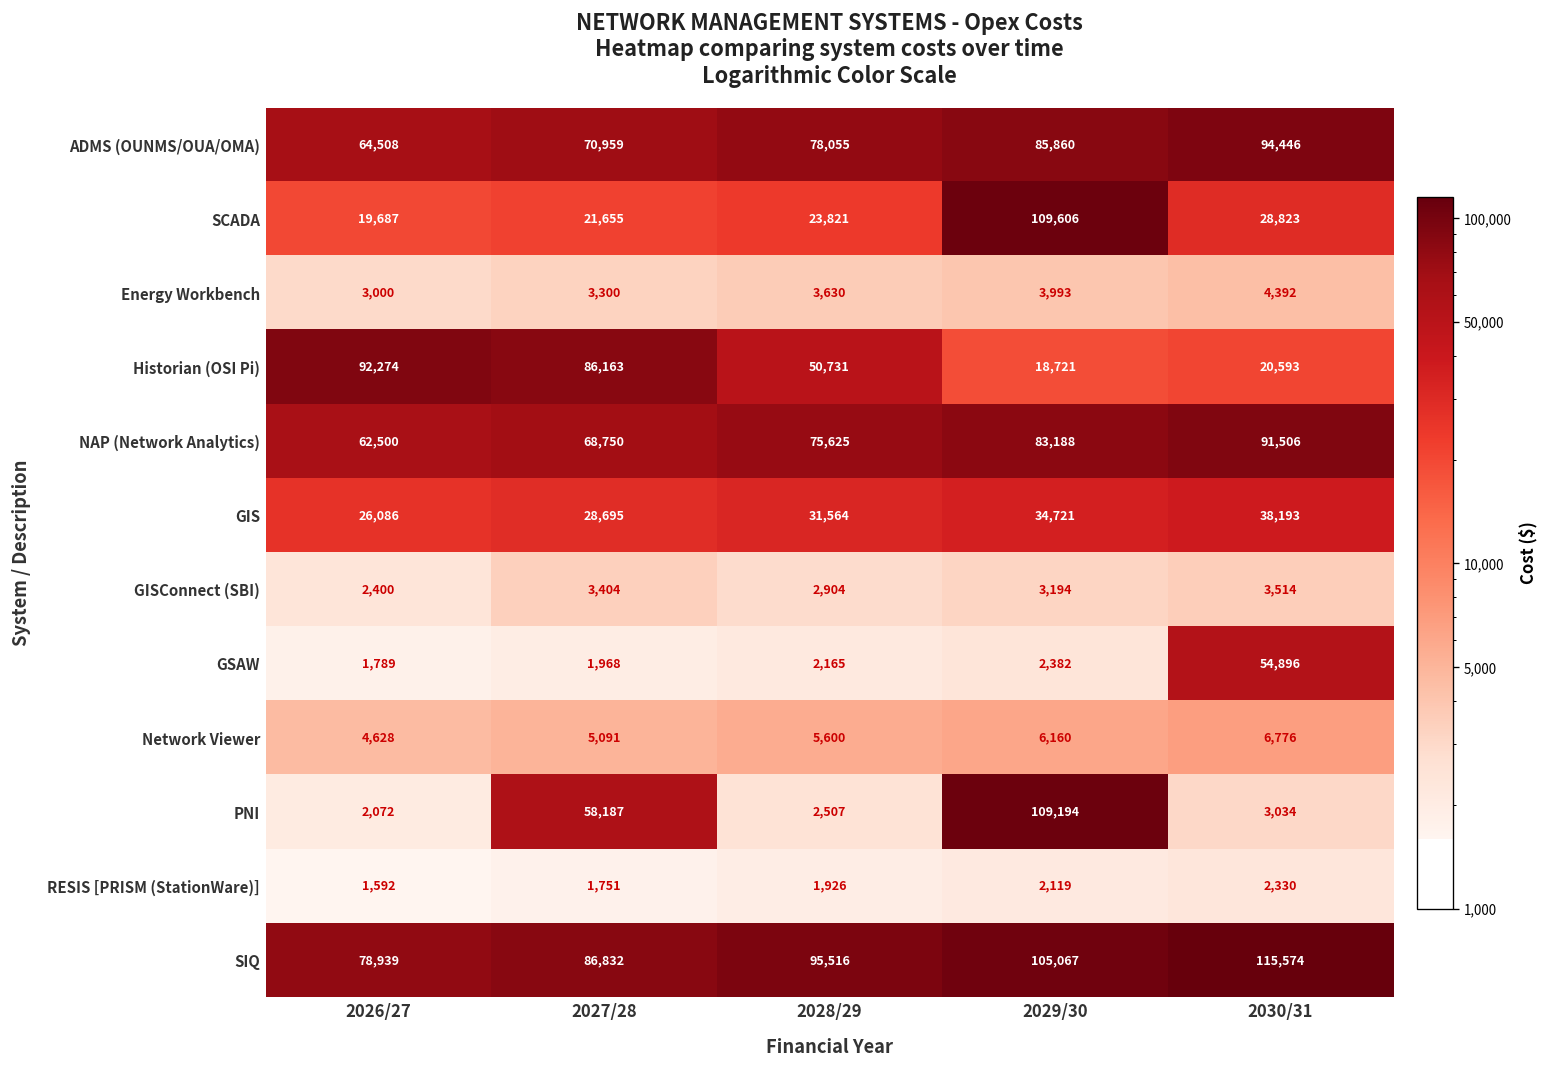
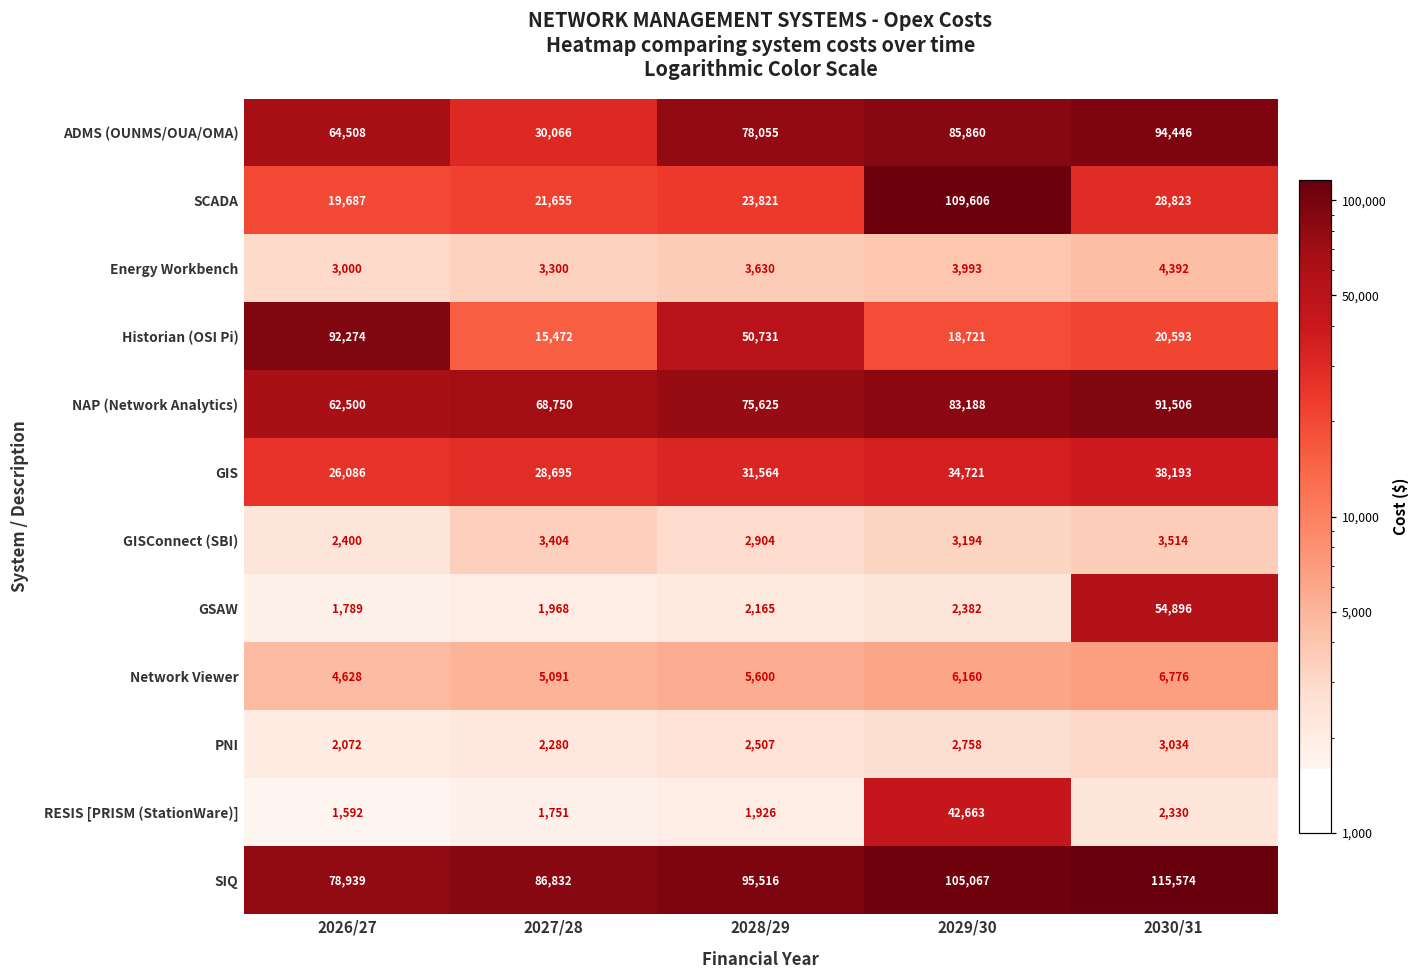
ADMS (OUNMS/OUA/OMA), 2027/28: 70,959 -> 30,066
Historian (OSI Pi), 2027/28: 86,163 -> 15,472
PNI, 2027/28: 58,187 -> 2,280
PNI, 2029/30: 109,194 -> 2,758
RESIS [PRISM (StationWare)], 2029/30: 2,119 -> 42,663
